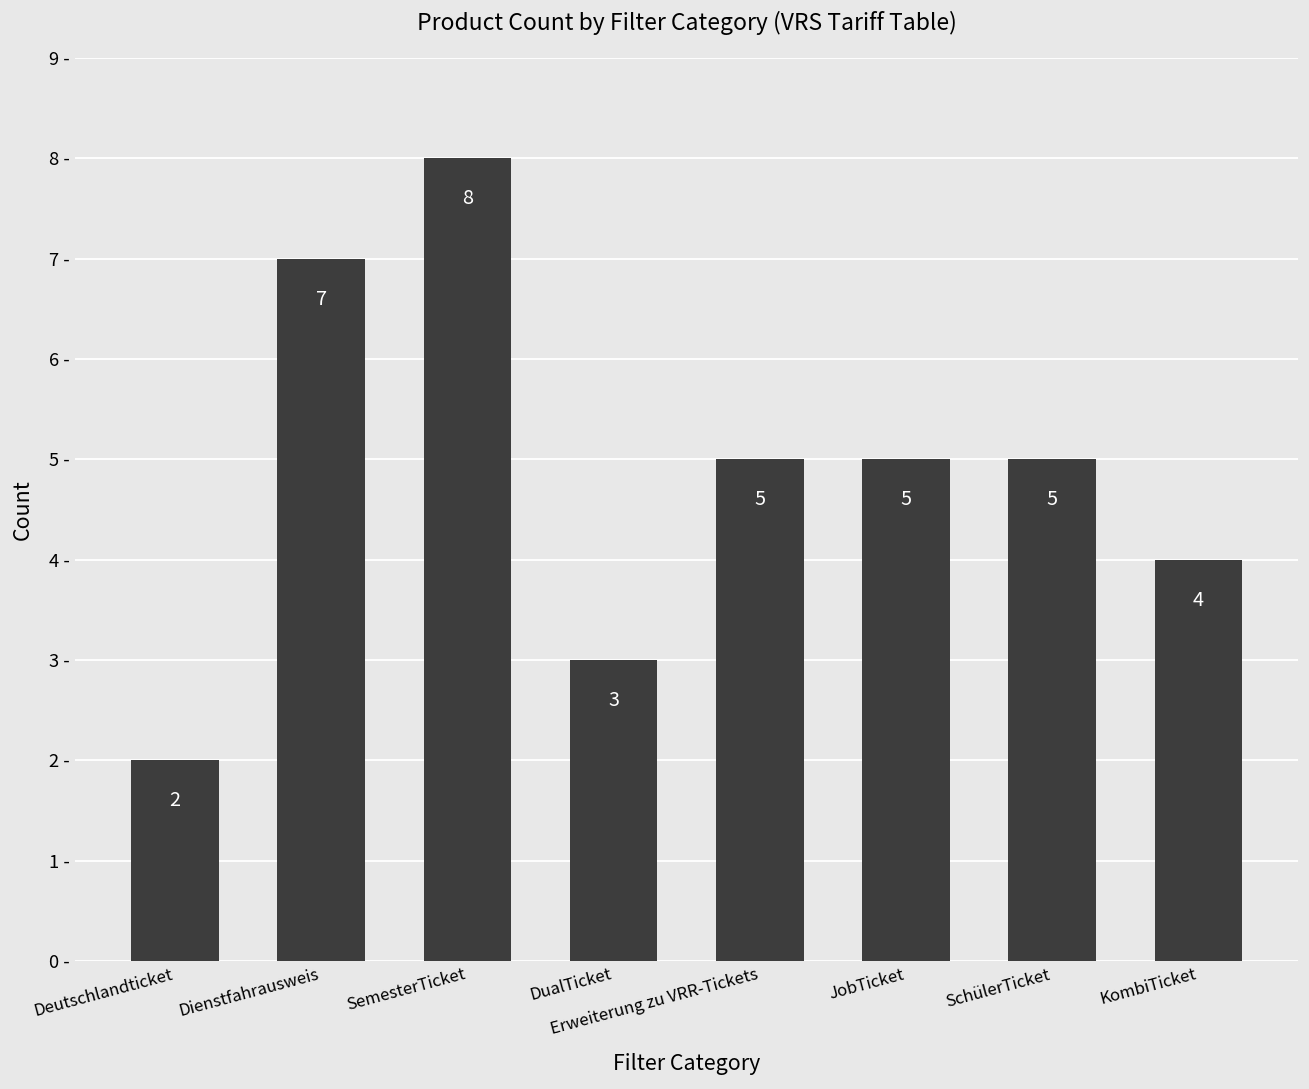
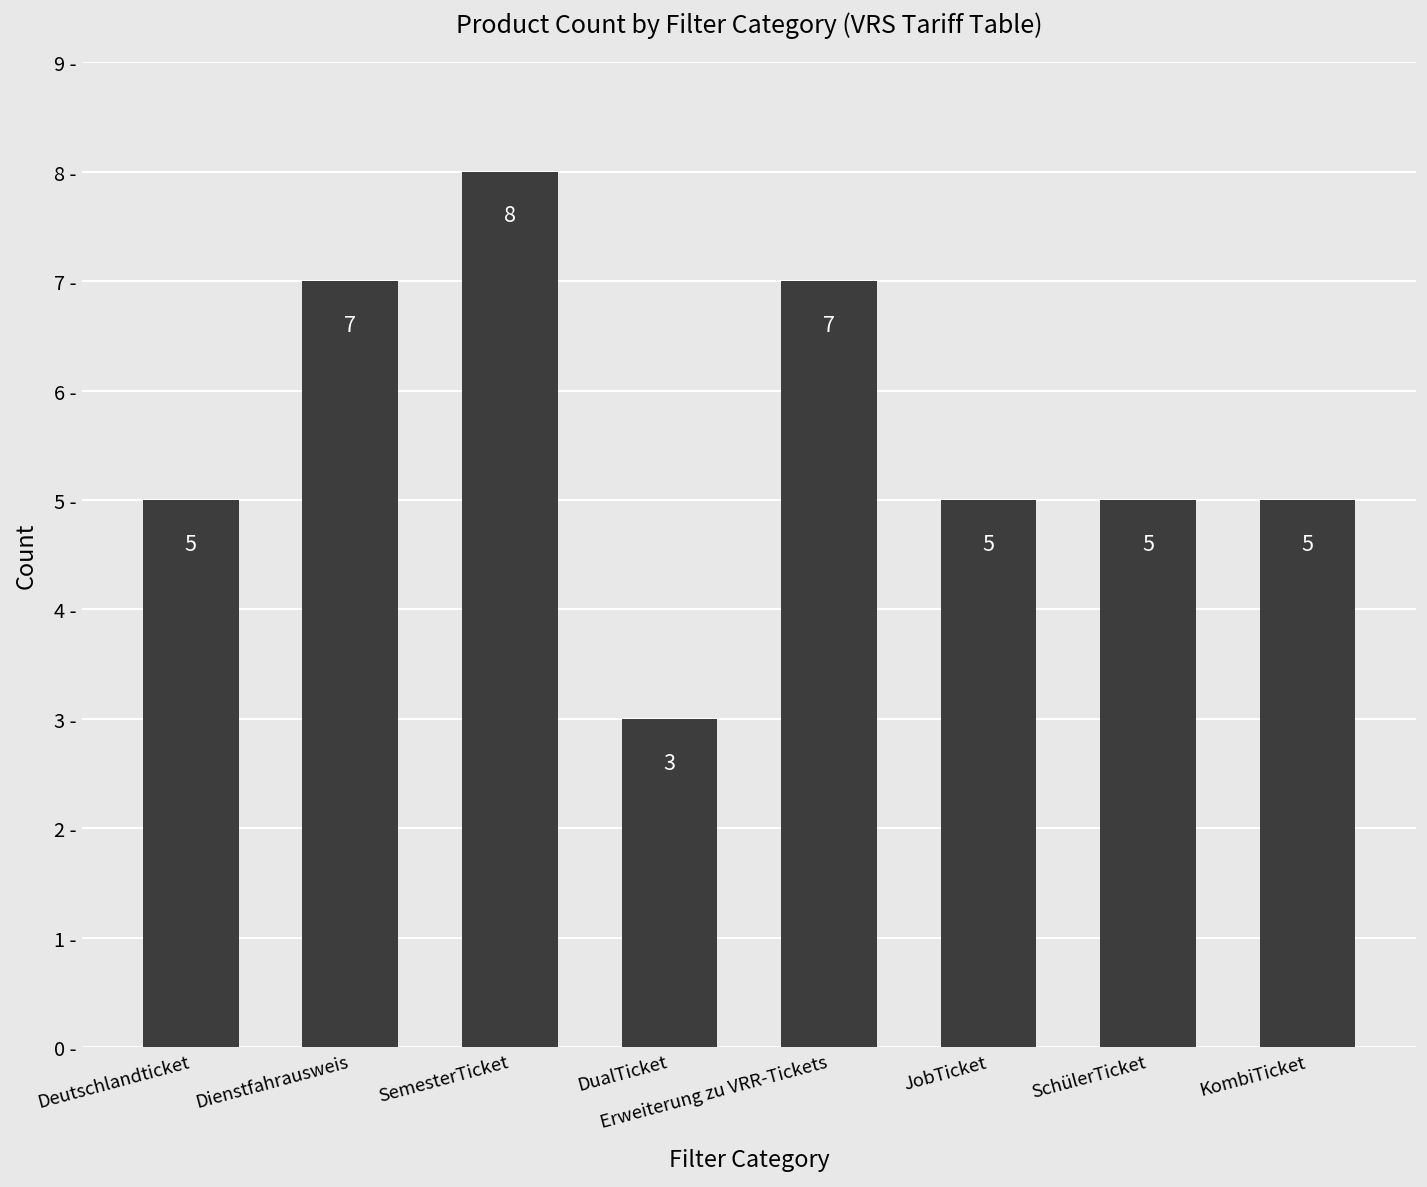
Deutschlandticket: 2 -> 5
Erweiterung zu VRR-Tickets: 5 -> 7
KombiTicket: 4 -> 5
